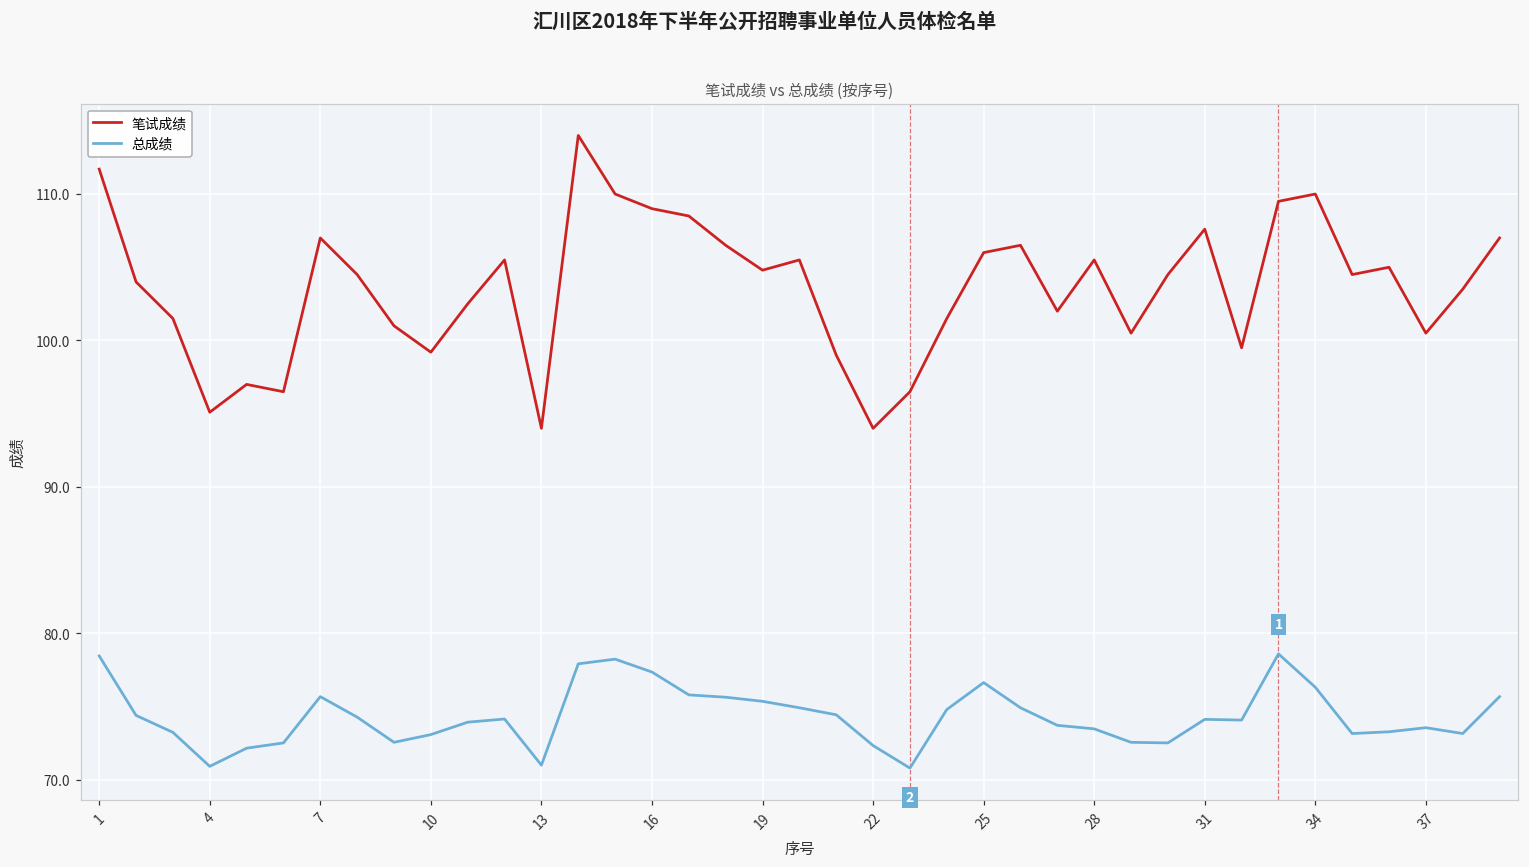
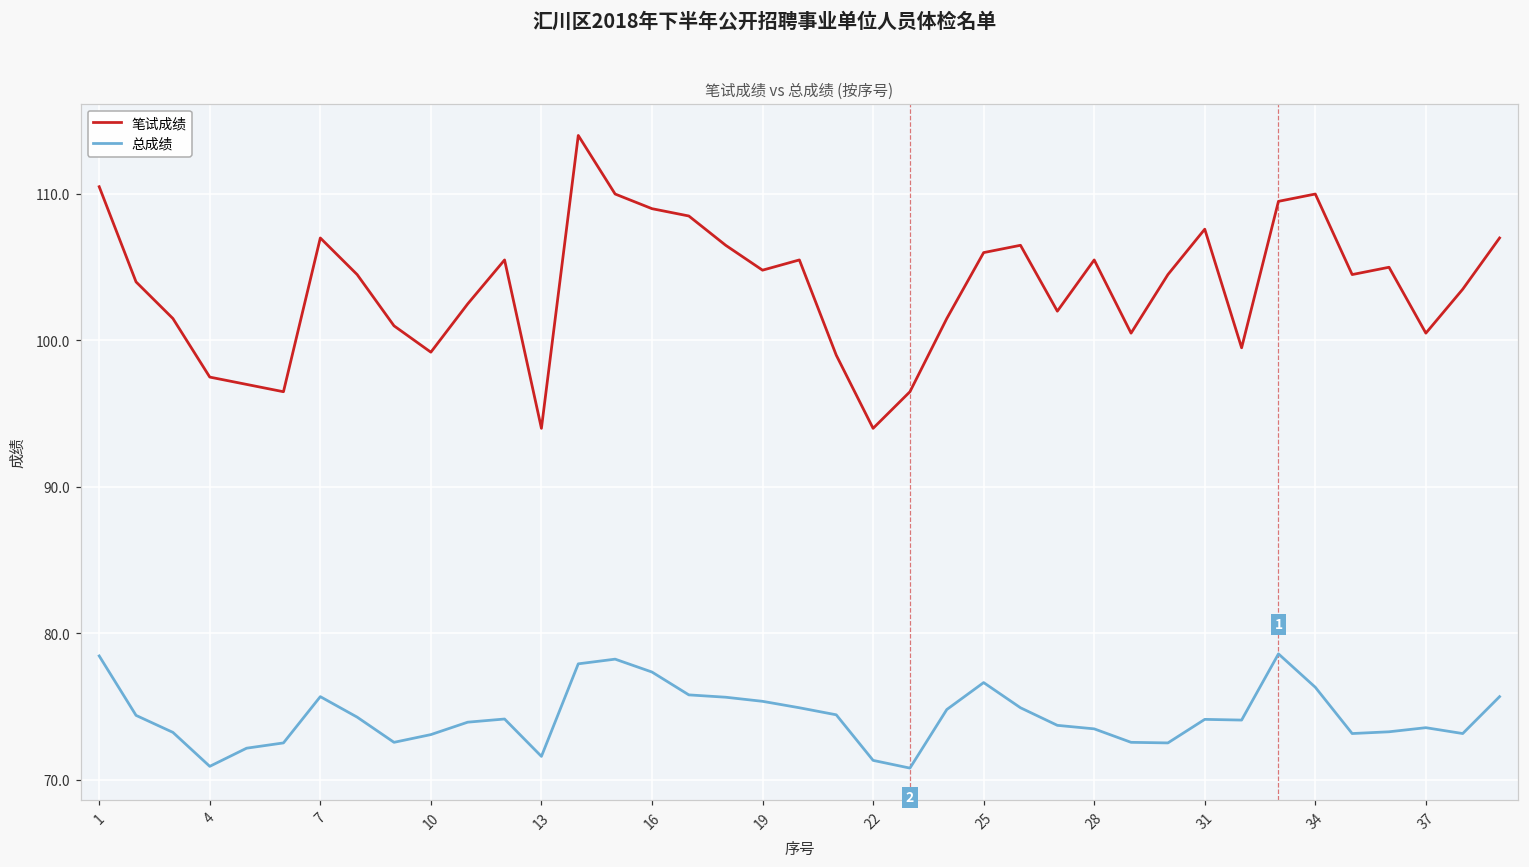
笔试成绩, 1: 111.7 -> 110.5
笔试成绩, 4: 95.1 -> 97.5
总成绩, 13: 71.0 -> 71.6
总成绩, 22: 72.3 -> 71.3
